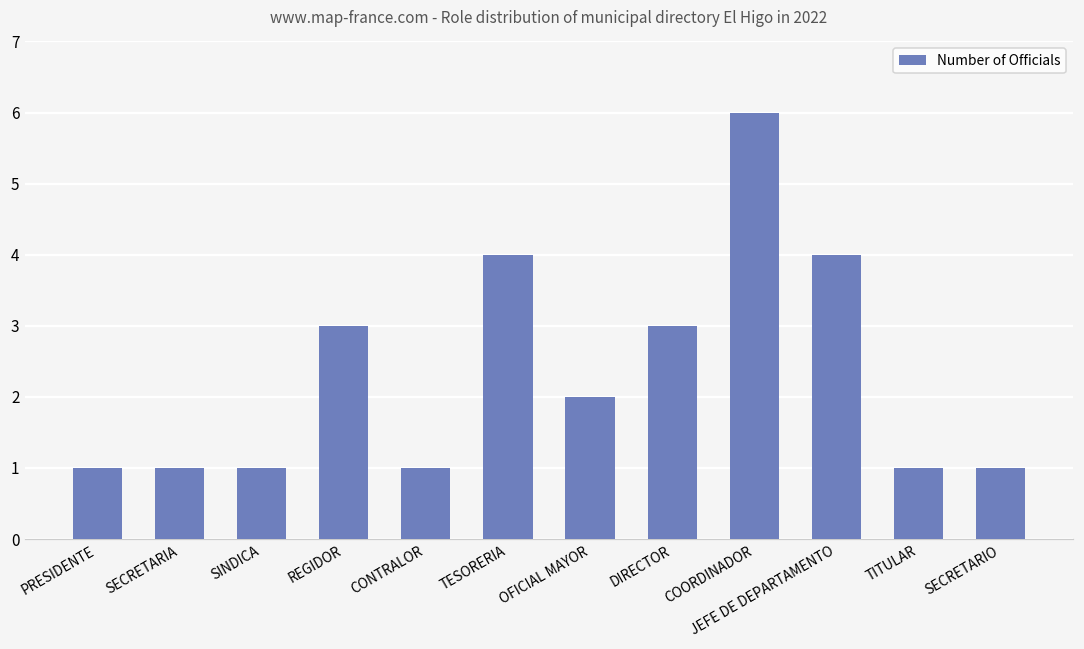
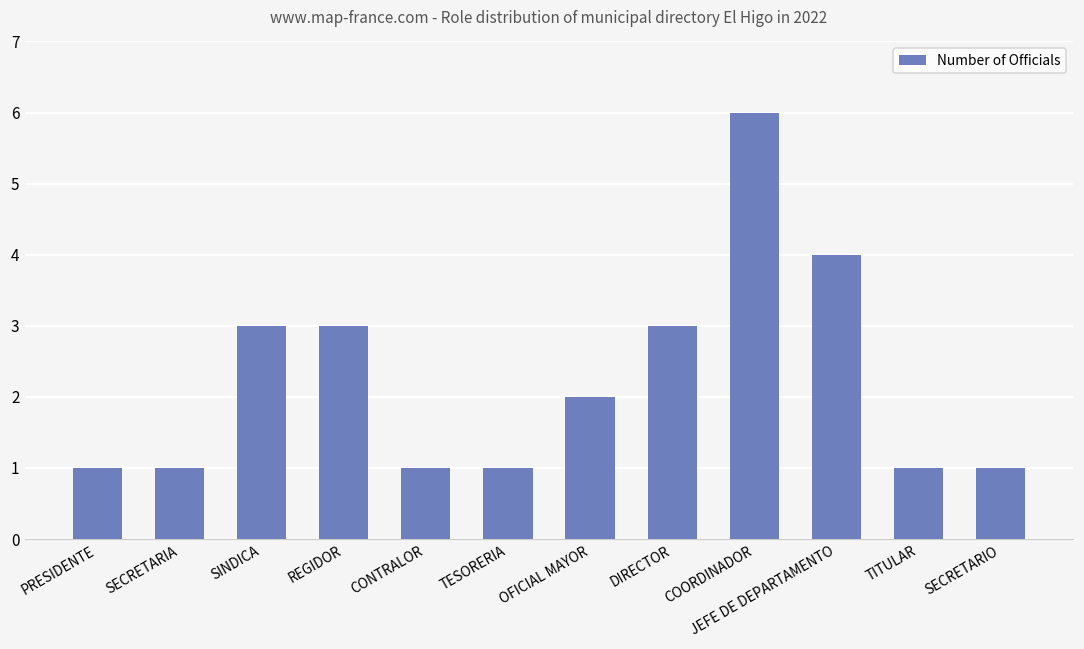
SINDICA: 1 -> 3
TESORERIA: 4 -> 1
